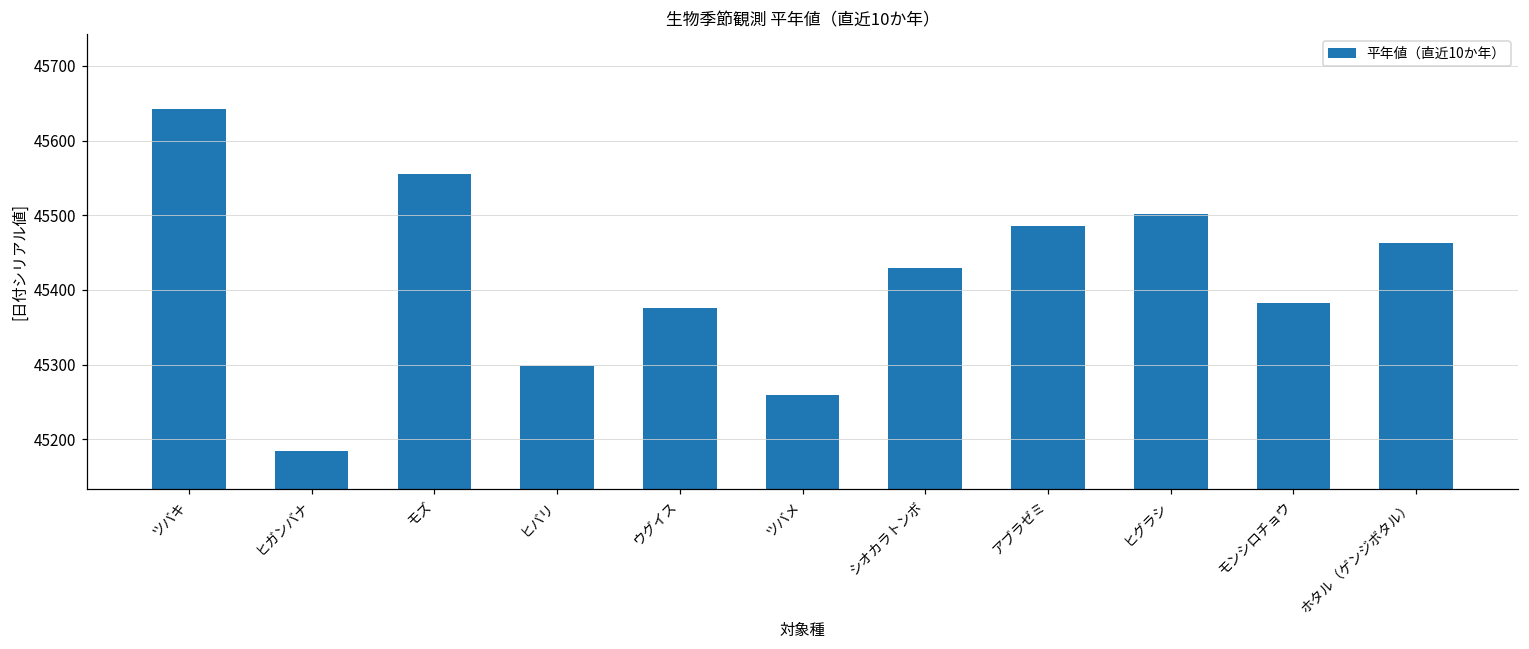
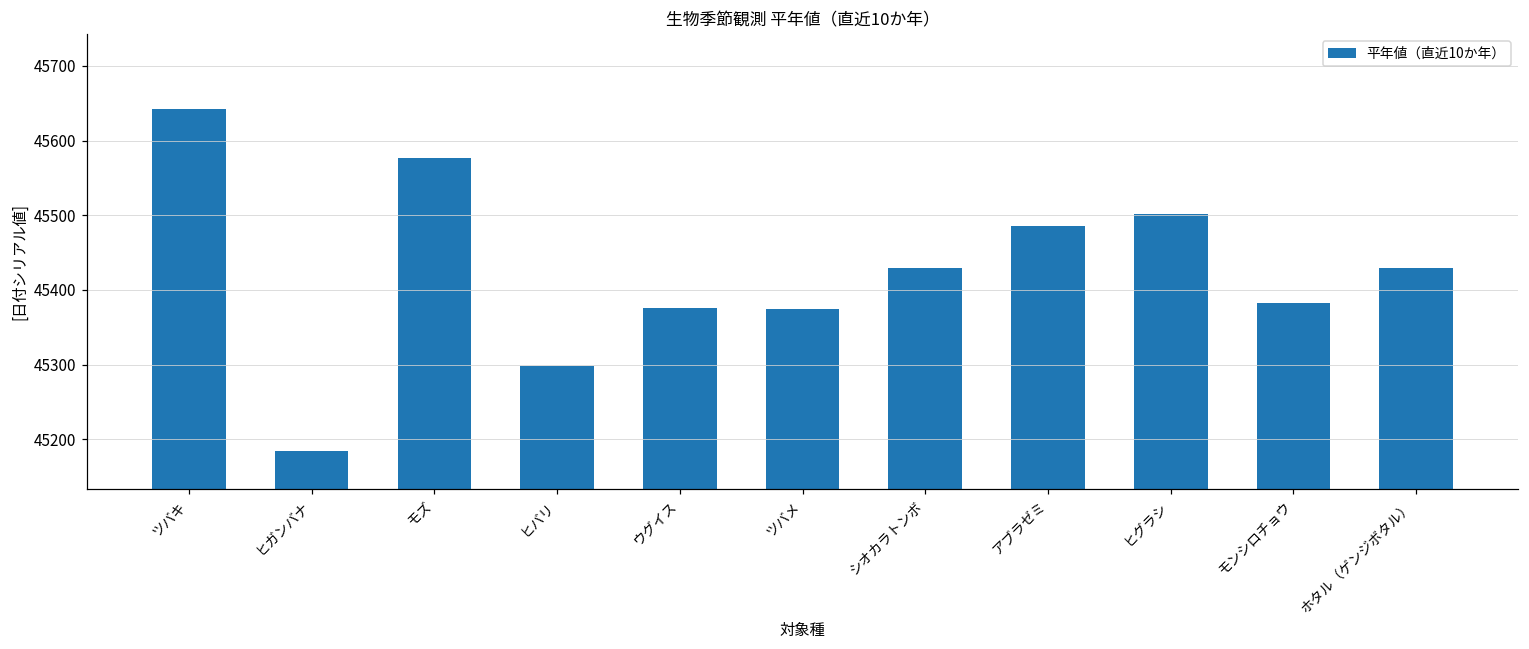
モズ: 45560 -> 45580
ツバメ: 45260 -> 45370
ホタル（ゲンジボタル）: 45460 -> 45430
